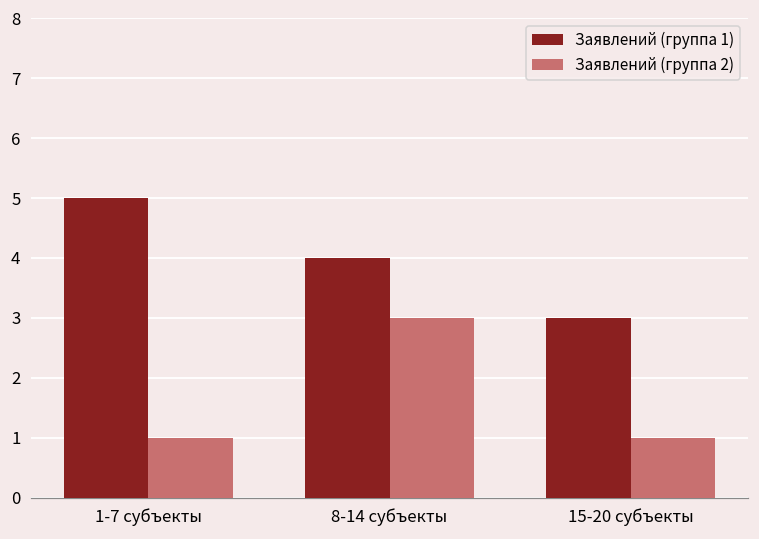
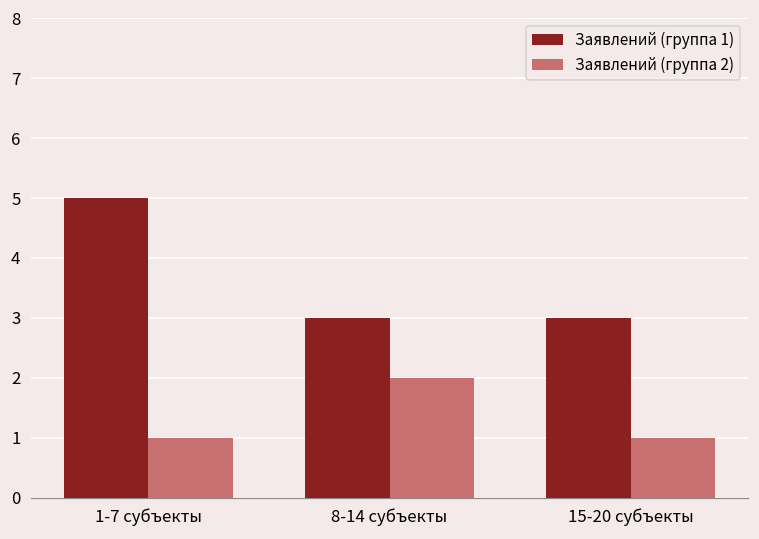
Заявлений (группа 1), 8-14 субъекты: 4 -> 3
Заявлений (группа 2), 8-14 субъекты: 3 -> 2
